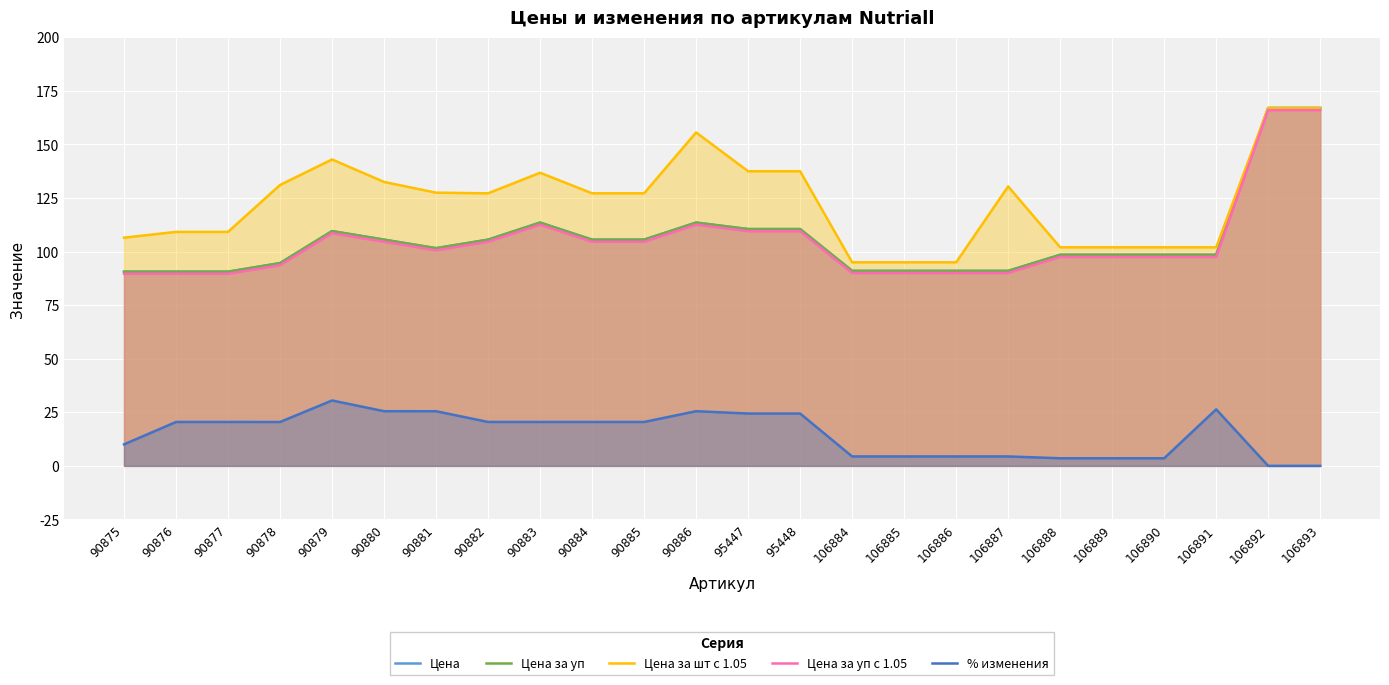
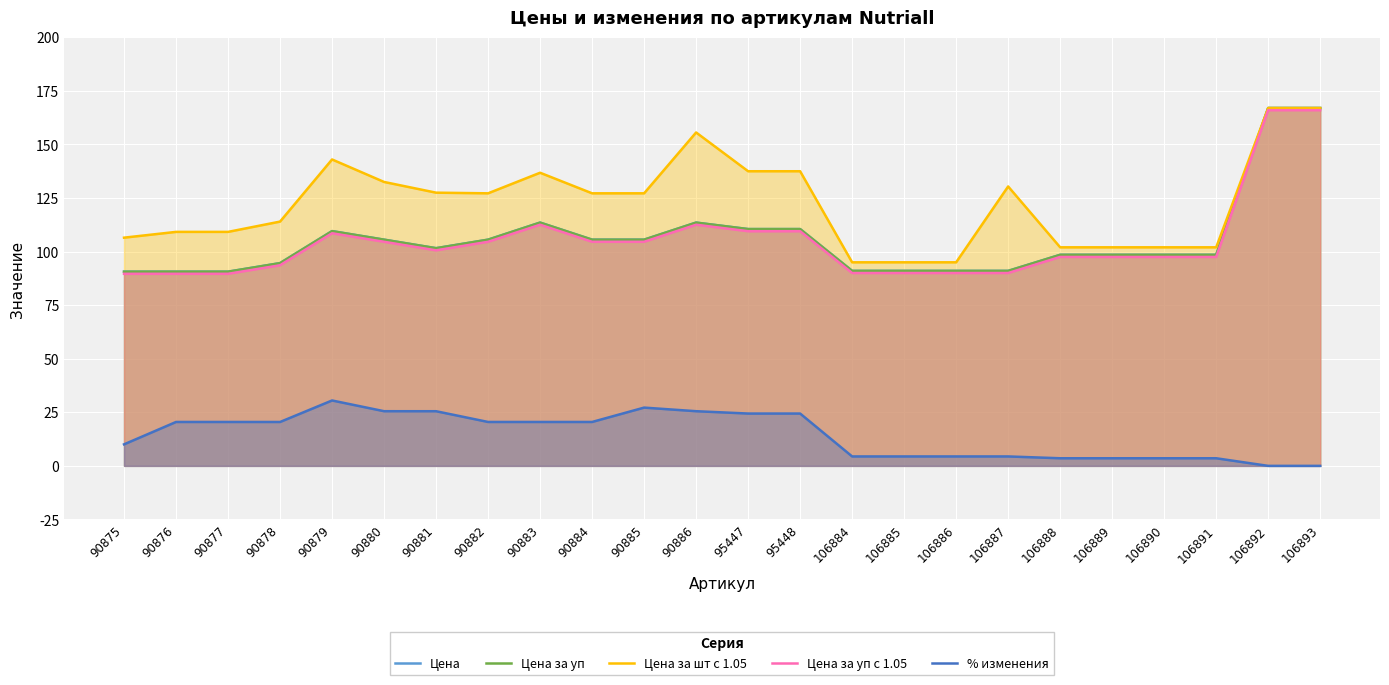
Цена за шт с 1.05, 90878: 131 -> 114
% изменения, 90885: 20 -> 27
% изменения, 106891: 26 -> 4
